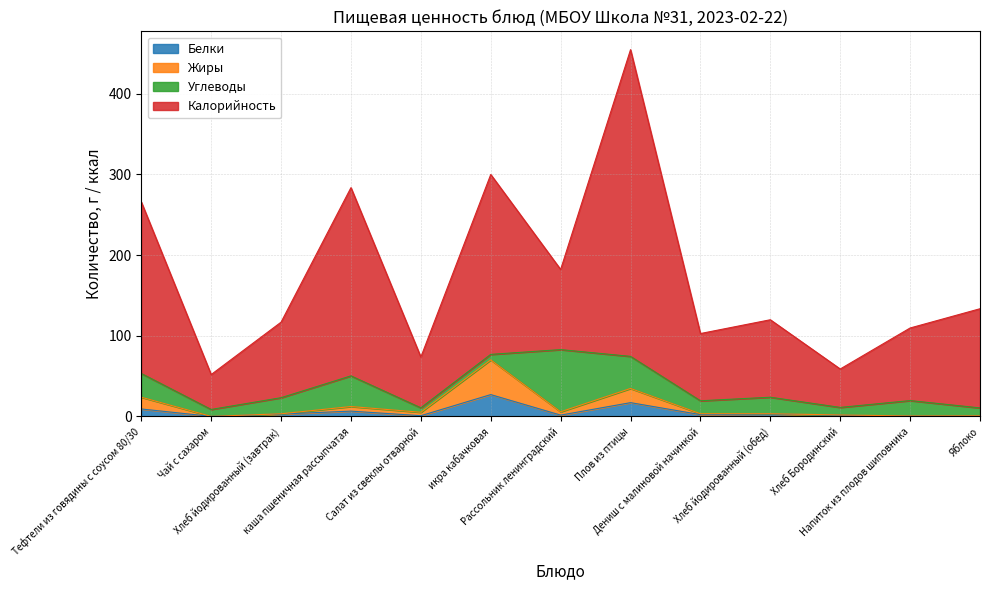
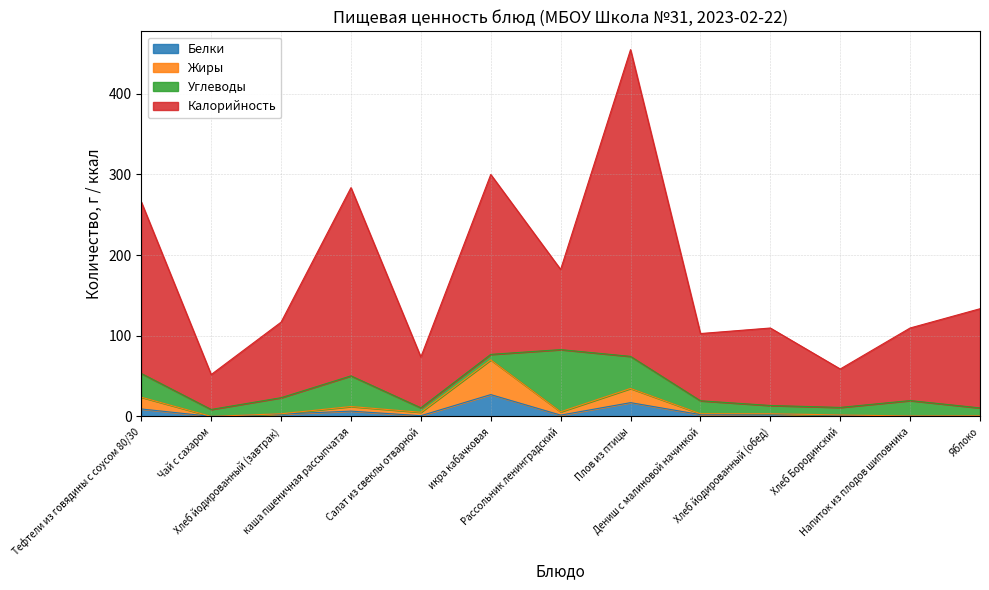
Углеводы, Хлеб йодированный (обед): 20 -> 10
